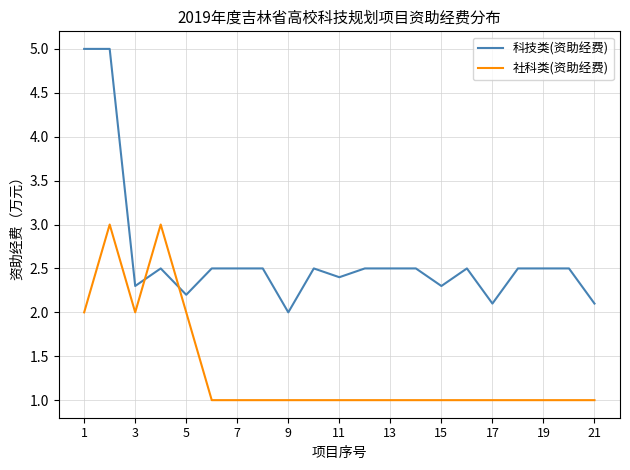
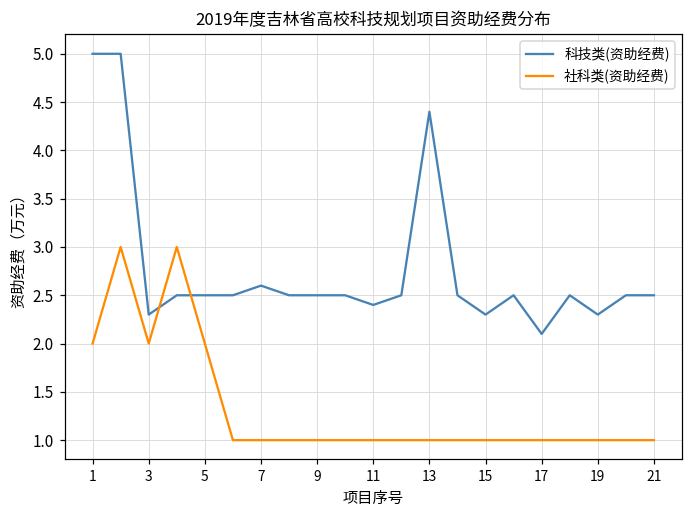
科技类(资助经费), 5: 2.2 -> 2.5
科技类(资助经费), 7: 2.5 -> 2.6
科技类(资助经费), 9: 2.0 -> 2.5
科技类(资助经费), 13: 2.5 -> 4.4
科技类(资助经费), 19: 2.5 -> 2.3
科技类(资助经费), 21: 2.1 -> 2.5
